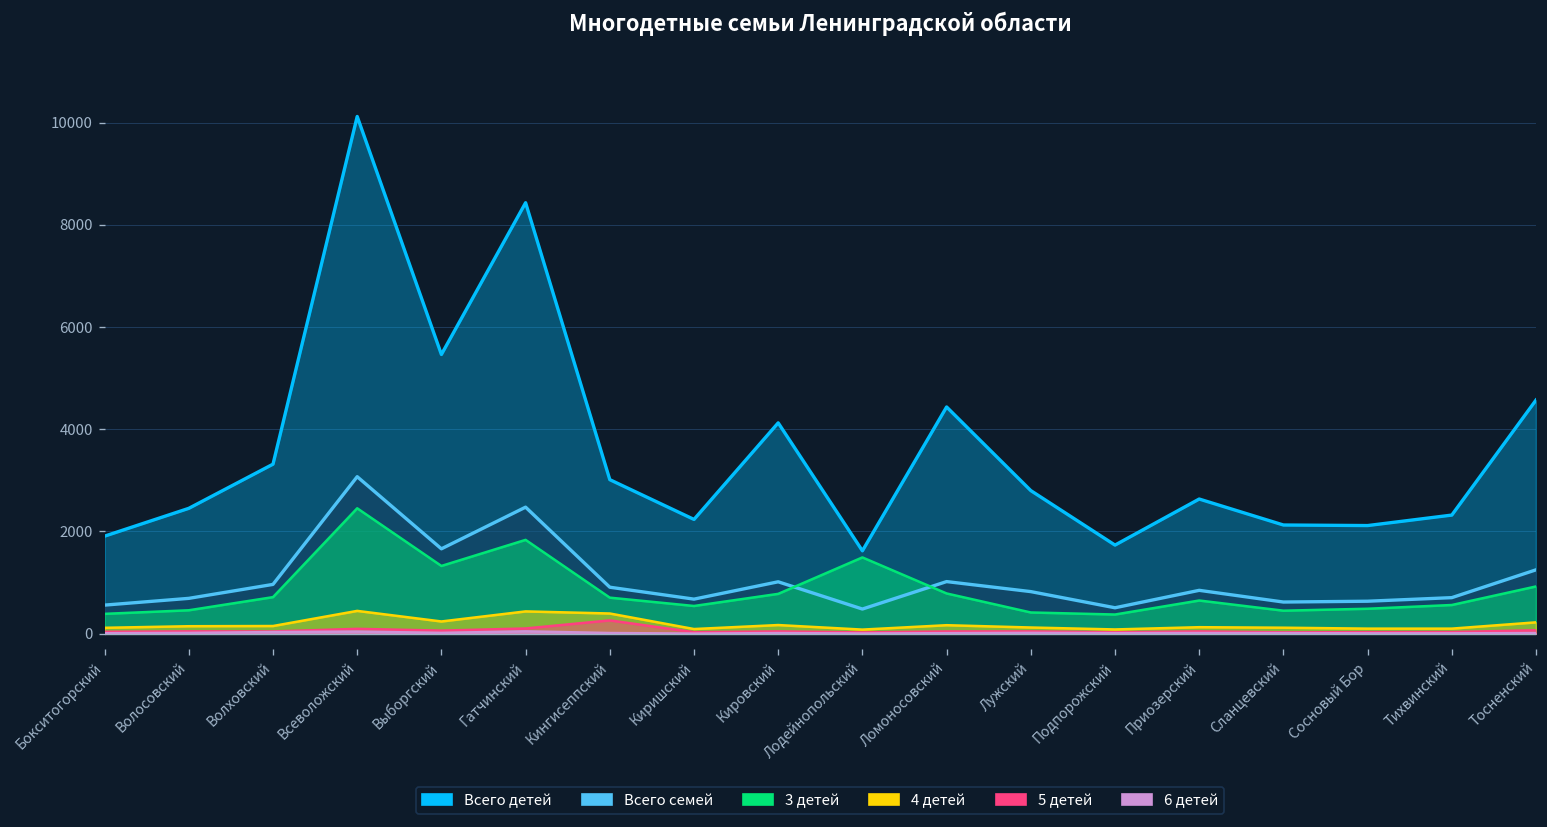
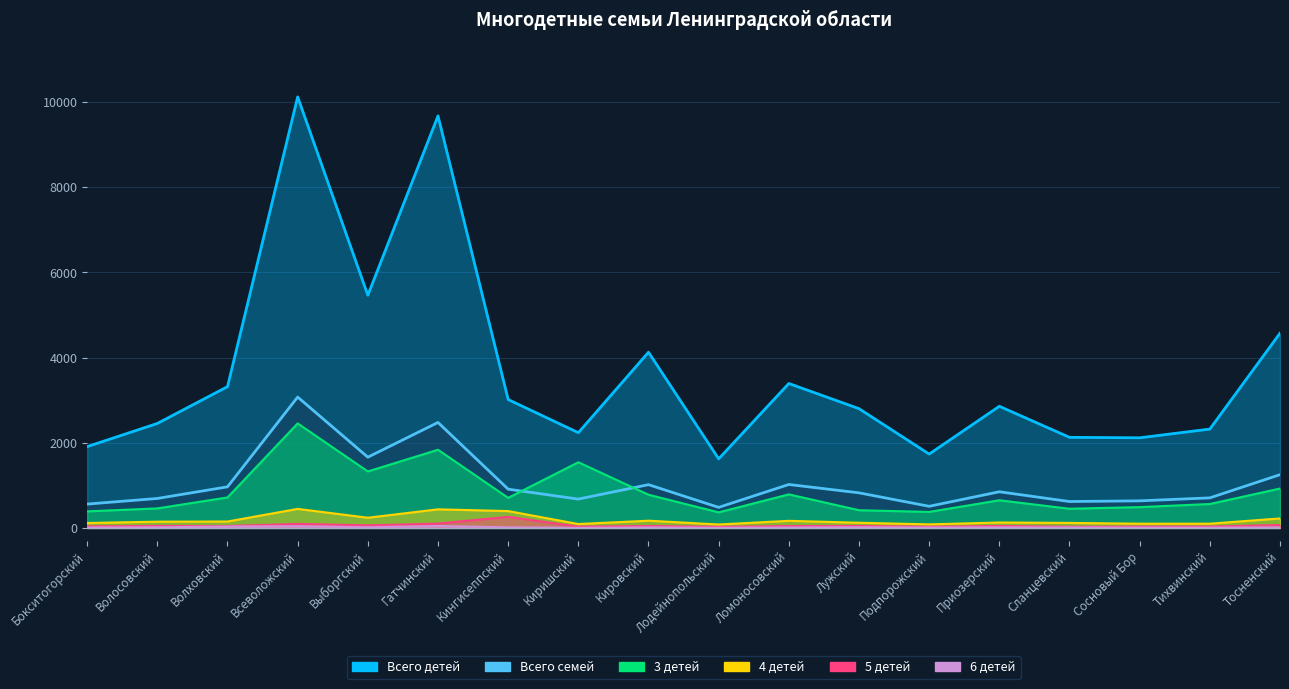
Всего детей, Гатчинский: 8400 -> 9700
3 детей, Киришский: 500 -> 1500
3 детей, Лодейнопольский: 1500 -> 400
Всего детей, Ломоносовский: 4400 -> 3400
Всего детей, Приозерский: 2600 -> 2900
